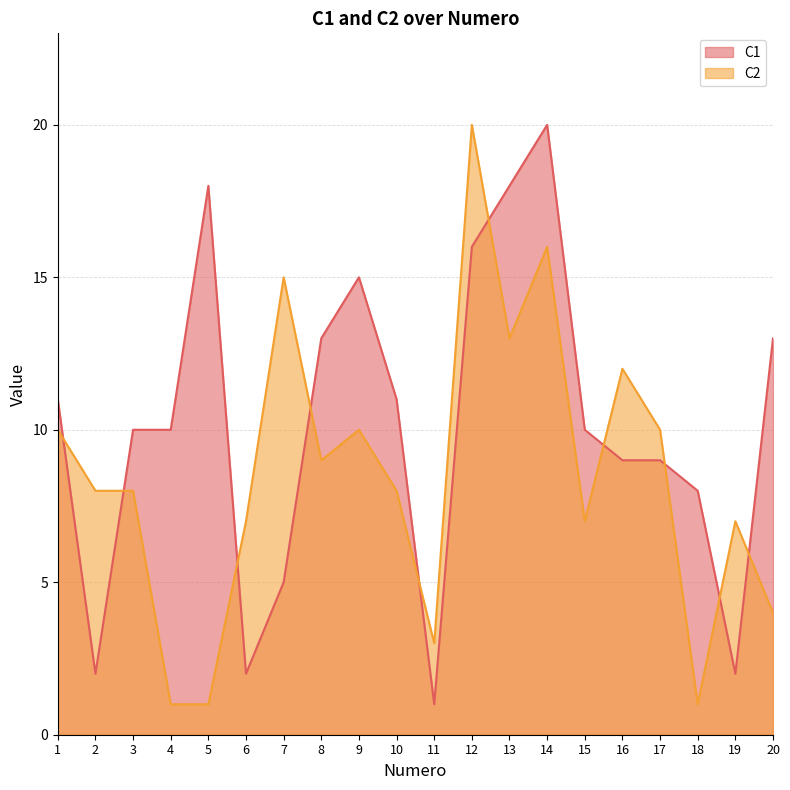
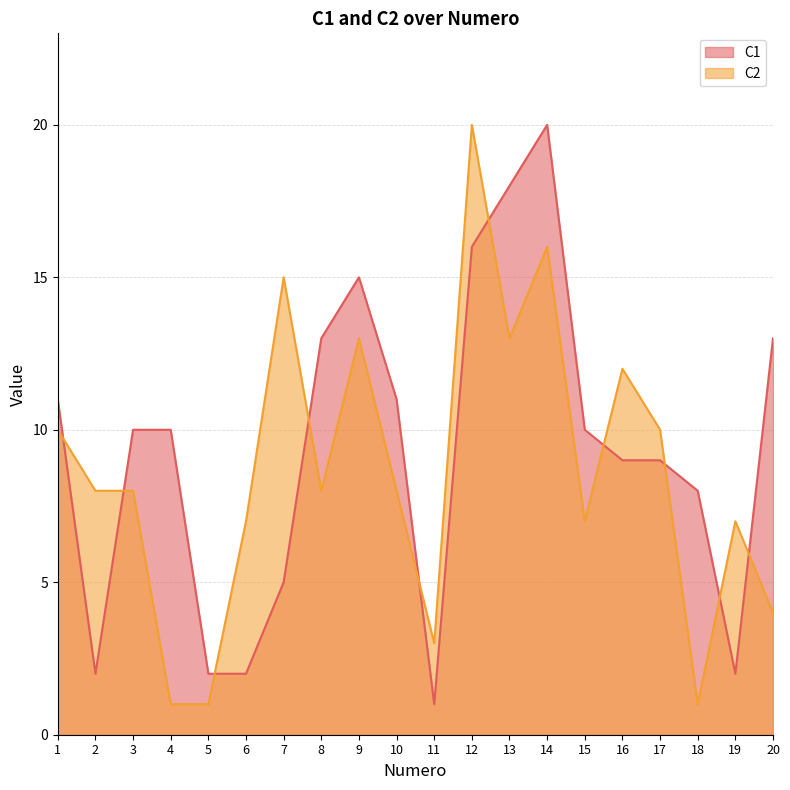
C1, 5: 18 -> 2
C2, 8: 9 -> 8
C2, 9: 10 -> 13
